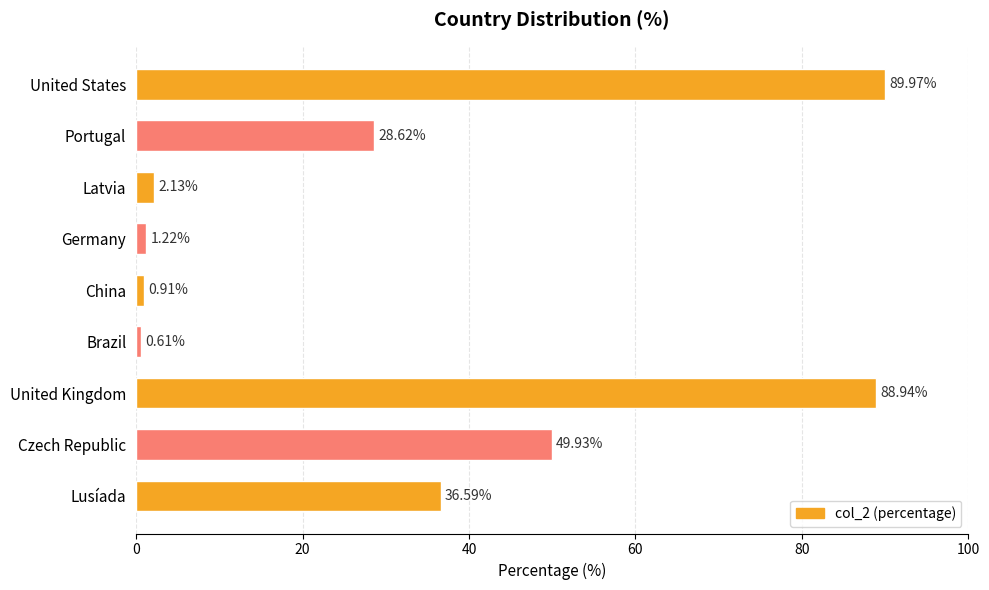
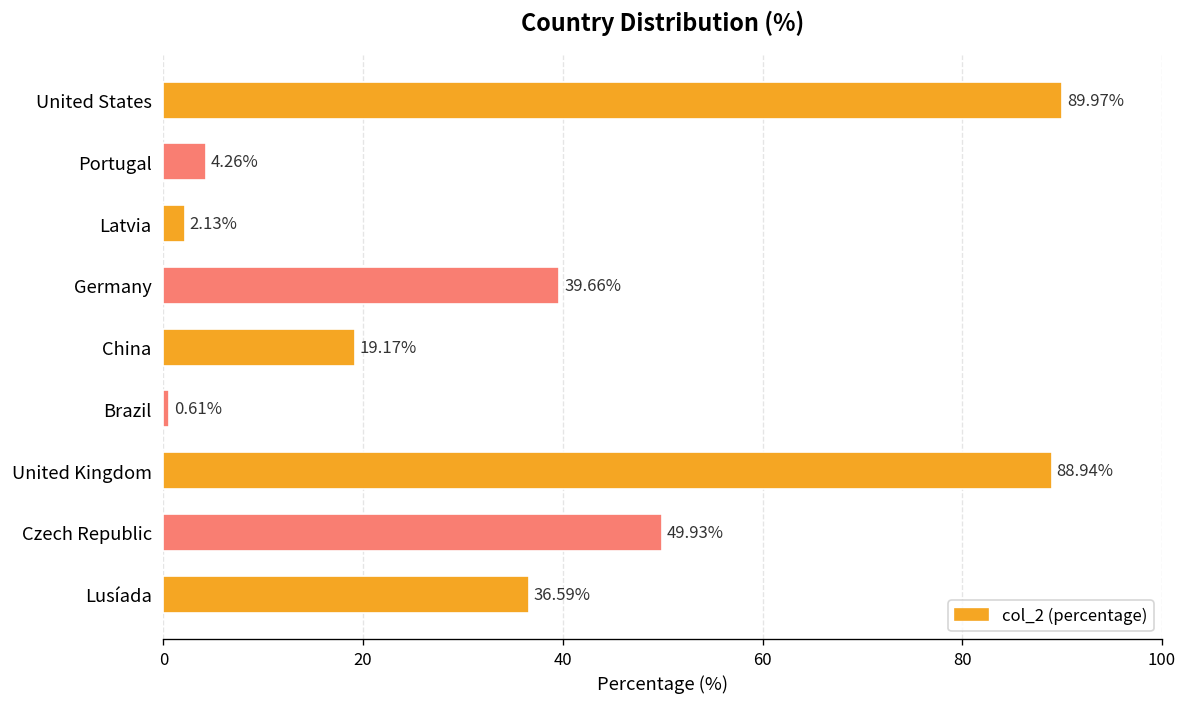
Portugal: 28.62% -> 4.26%
Germany: 1.22% -> 39.66%
China: 0.91% -> 19.17%
